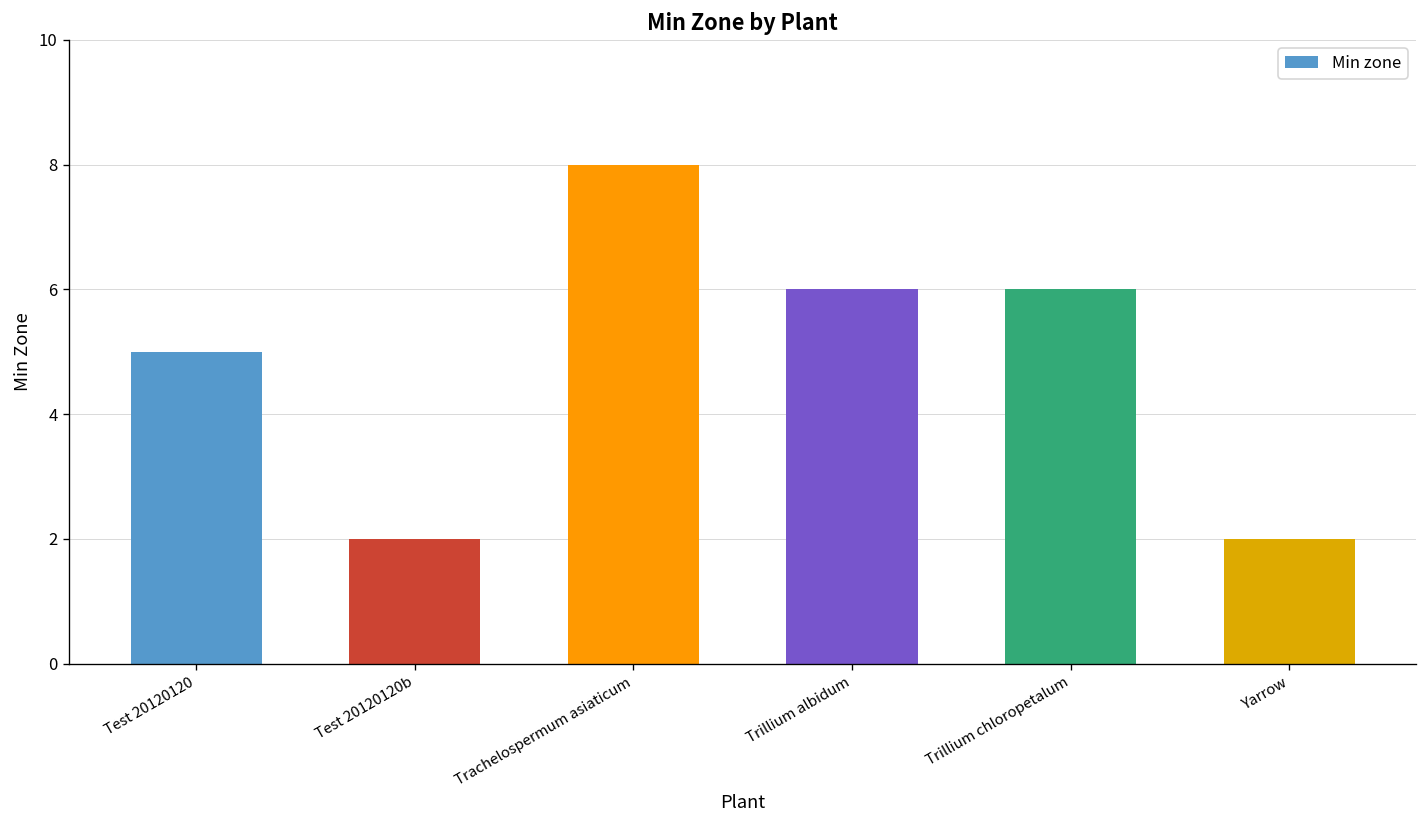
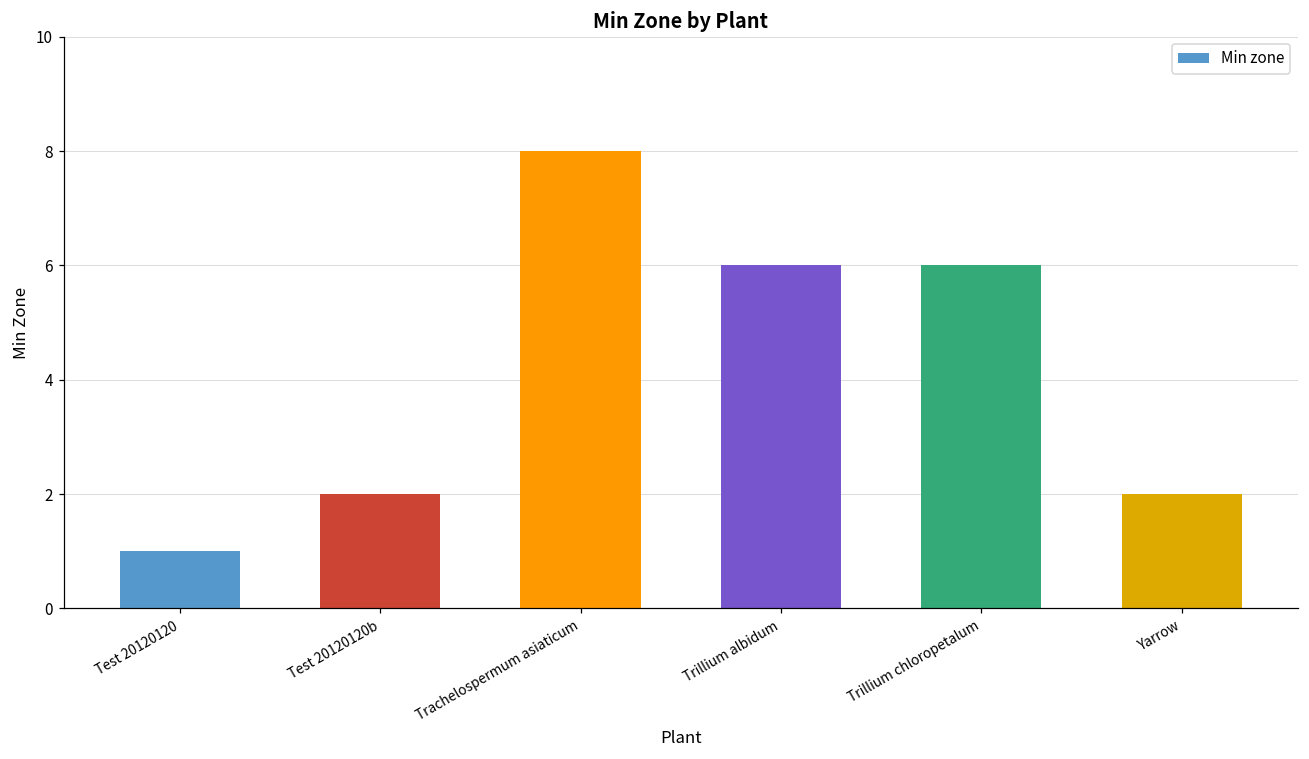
Test 20120120: 5 -> 1
